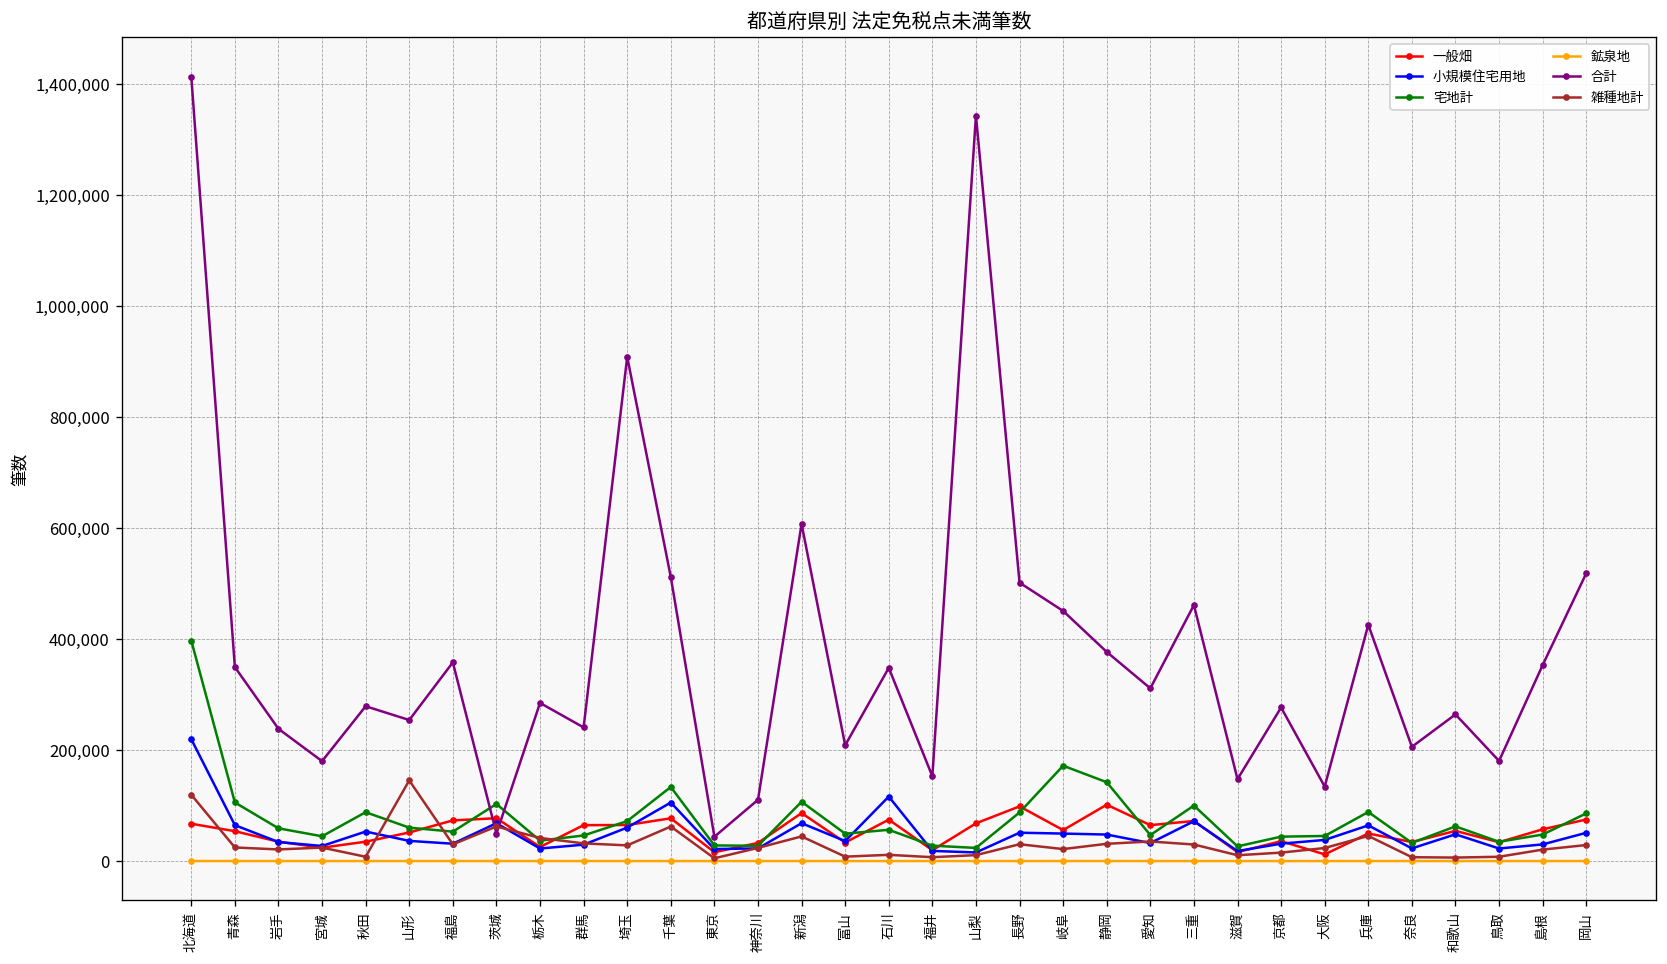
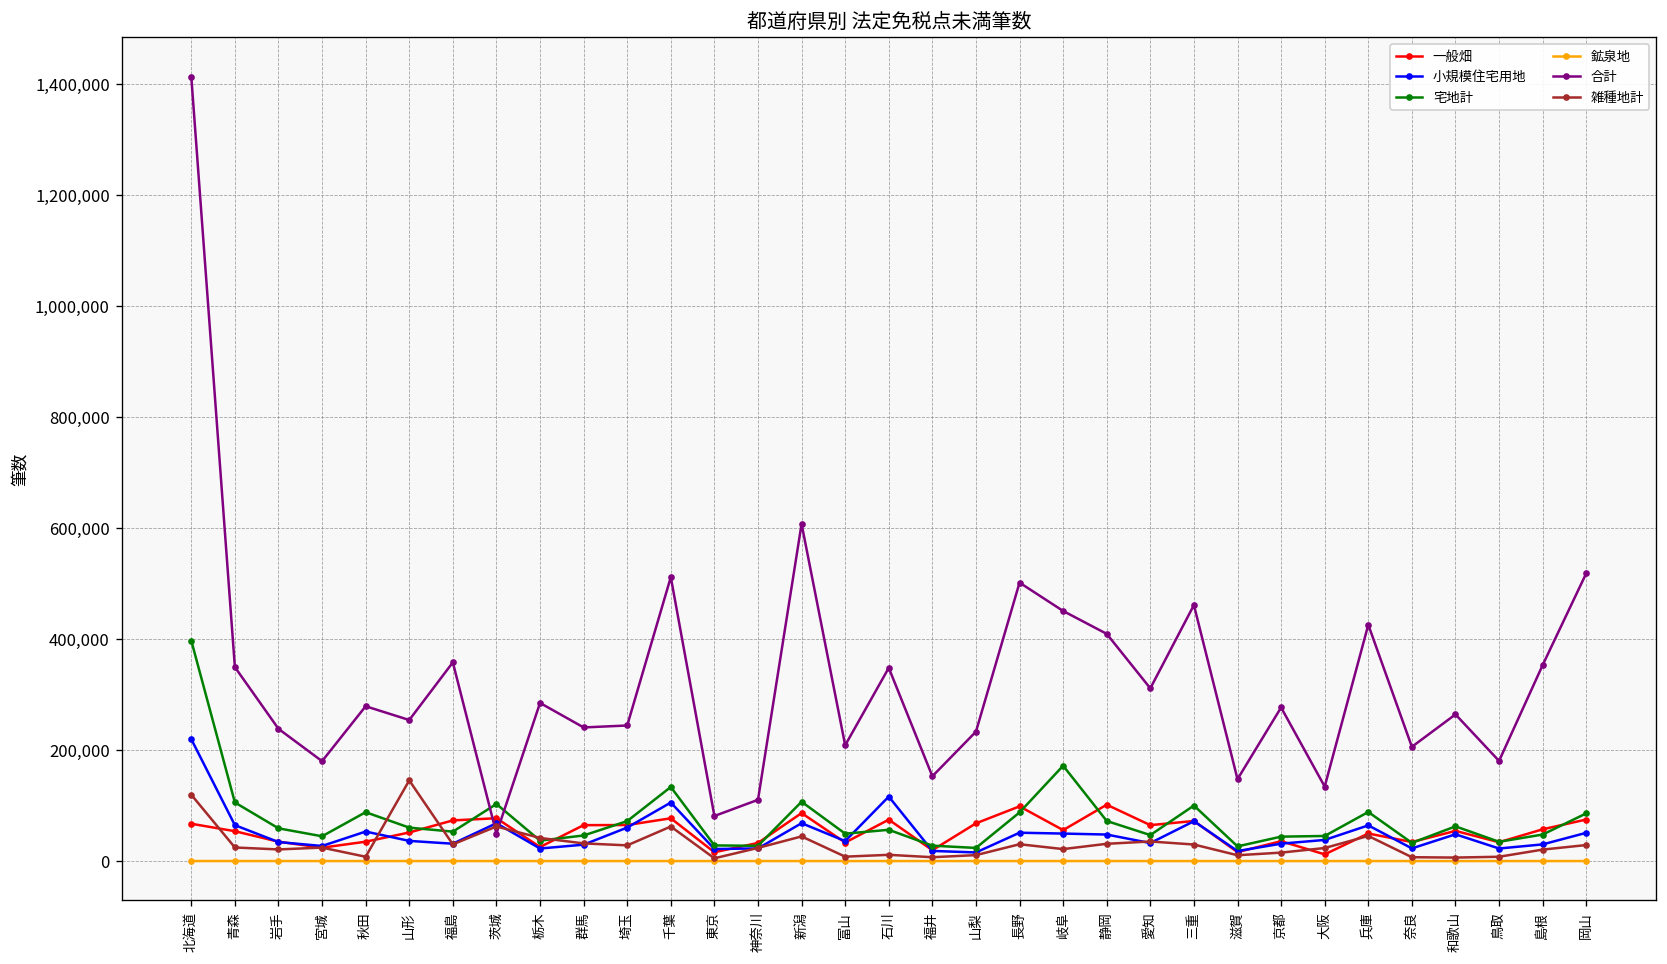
合計, 埼玉: 910,000 -> 240,000
合計, 東京: 40,000 -> 80,000
合計, 山梨: 1,340,000 -> 230,000
宅地計, 静岡: 140,000 -> 70,000
合計, 静岡: 380,000 -> 410,000
